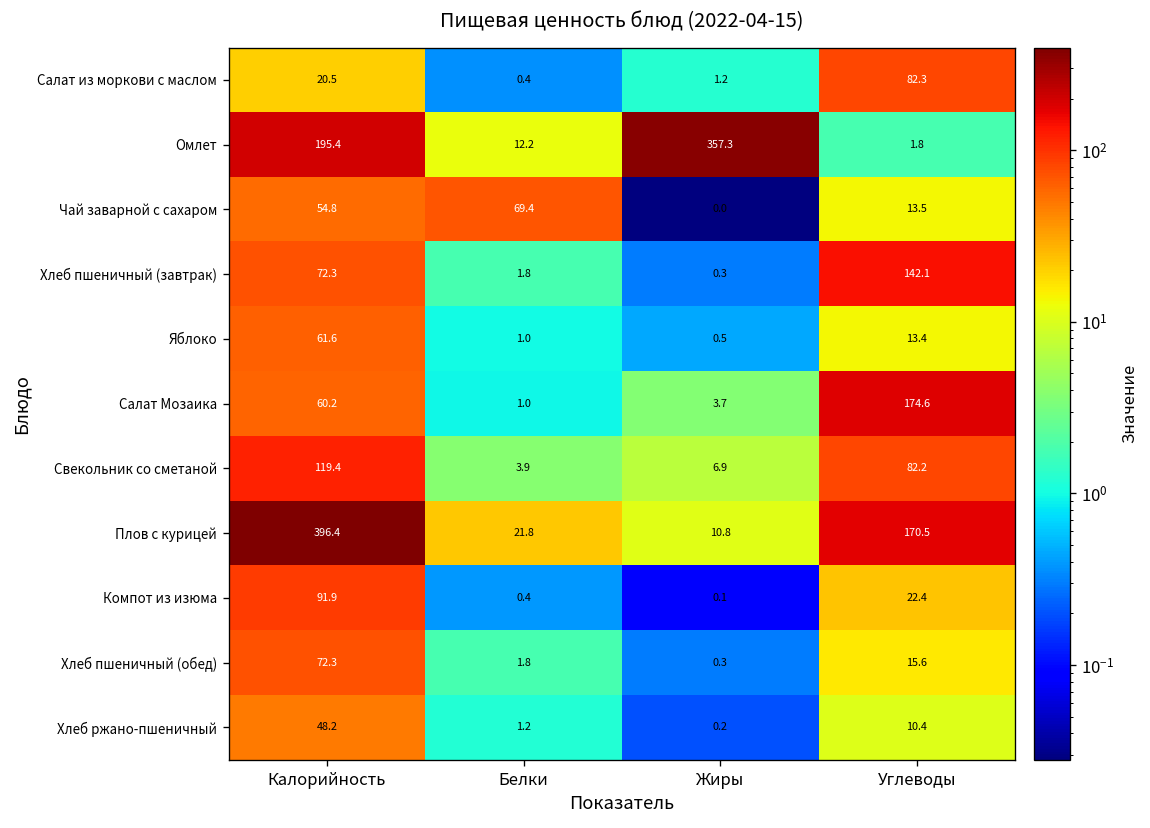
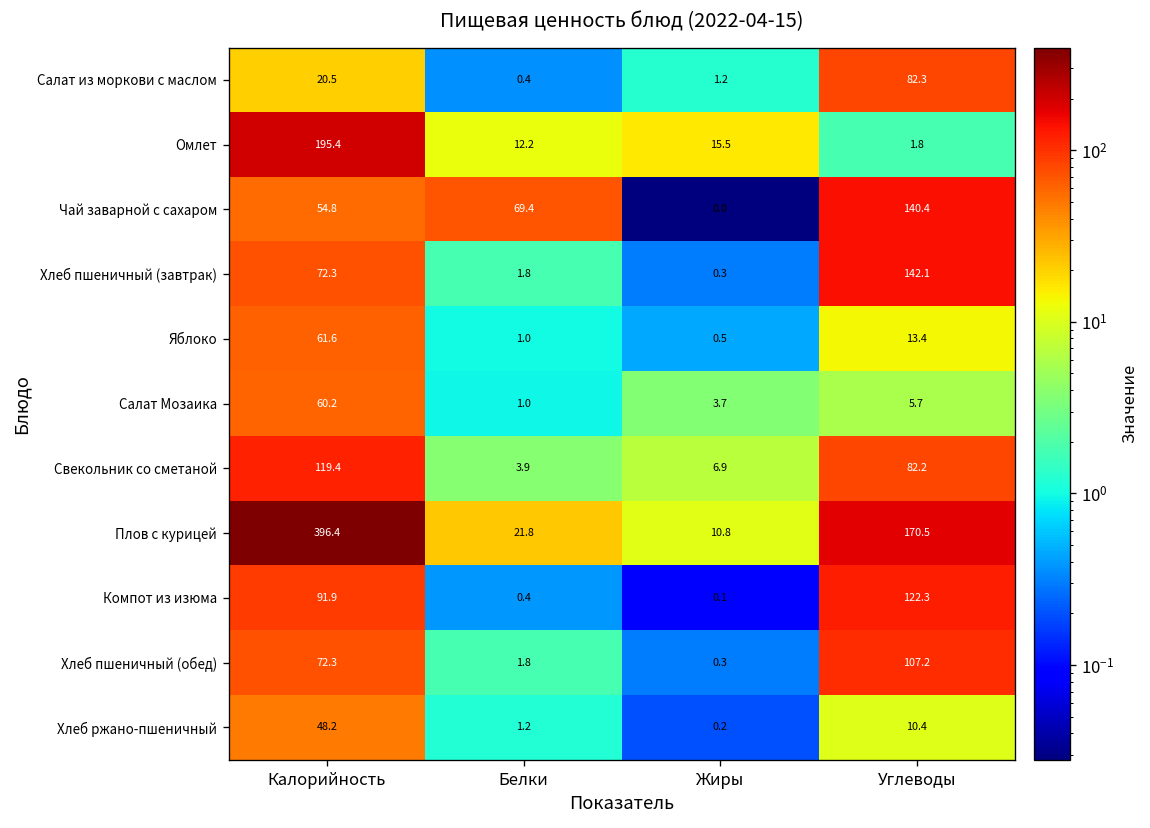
Омлет, Жиры: 357.3 -> 15.5
Чай заварной с сахаром, Углеводы: 13.5 -> 140.4
Салат Мозаика, Углеводы: 174.6 -> 5.7
Компот из изюма, Углеводы: 22.4 -> 122.3
Хлеб пшеничный (обед), Углеводы: 15.6 -> 107.2
